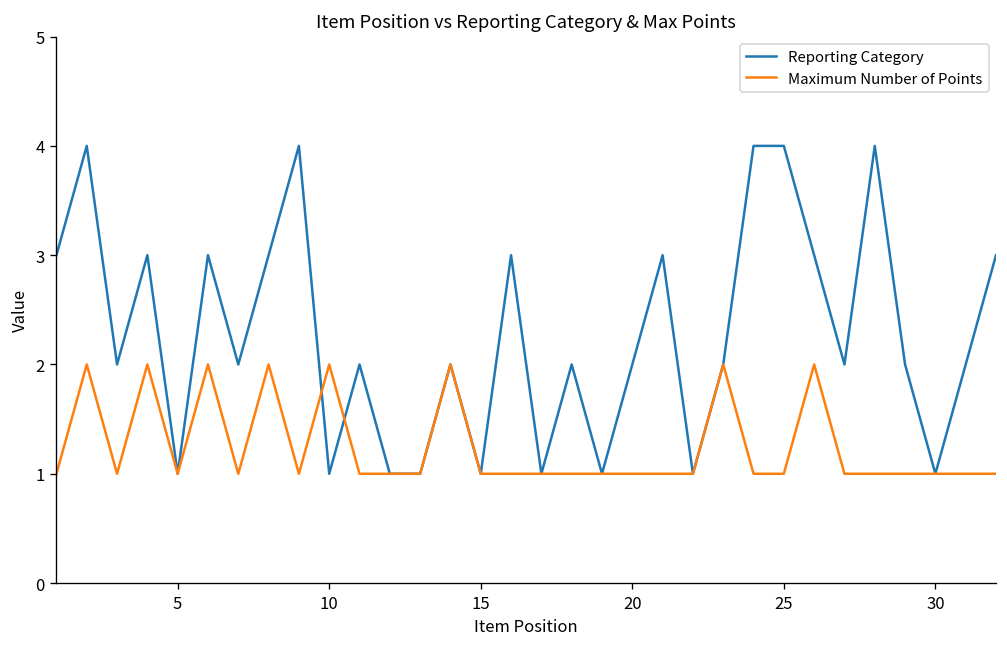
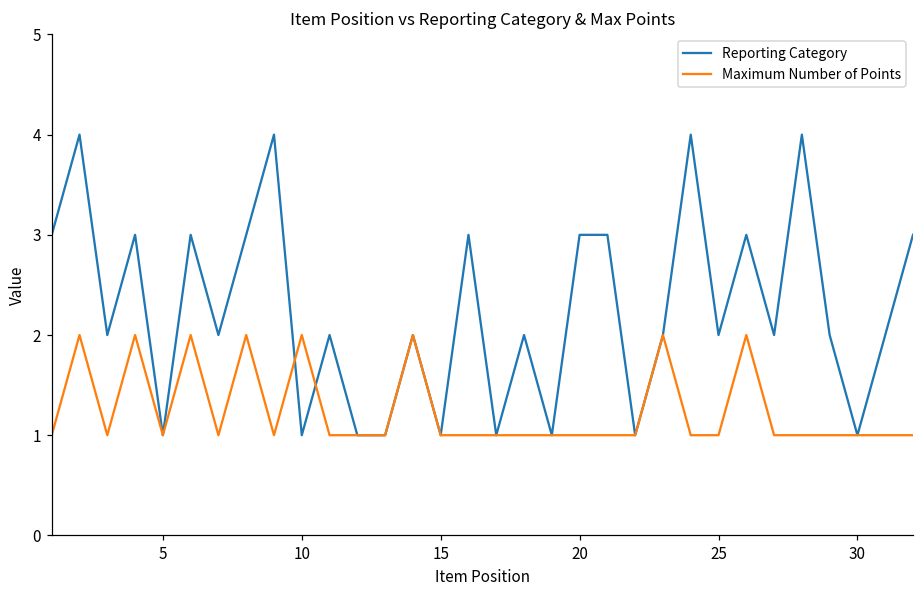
Reporting Category, 20: 2 -> 3
Reporting Category, 25: 4 -> 2
